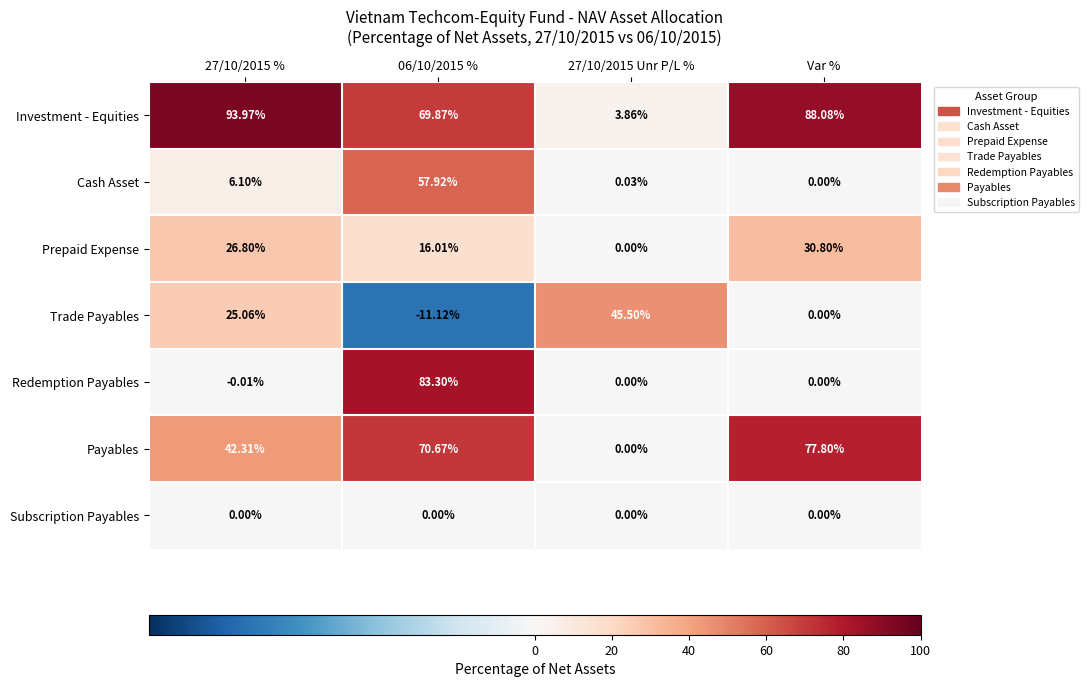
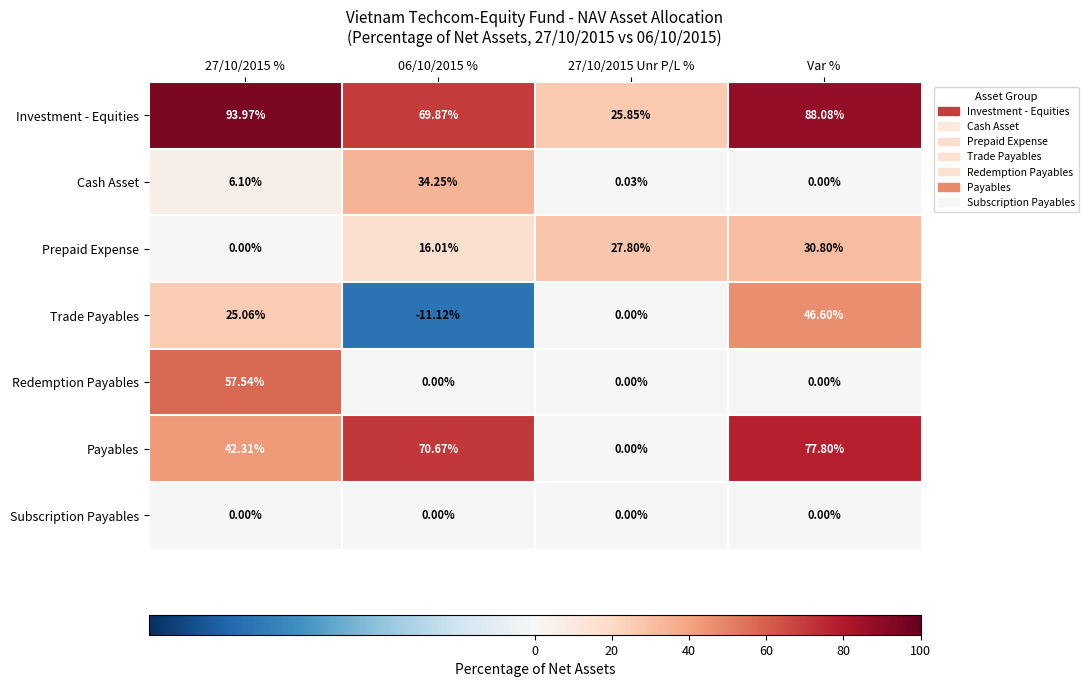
Investment - Equities, 27/10/2015 Unr P/L %: 3.86% -> 25.85%
Cash Asset, 06/10/2015 %: 57.92% -> 34.25%
Prepaid Expense, 27/10/2015 %: 26.80% -> 0.00%
Prepaid Expense, 27/10/2015 Unr P/L %: 0.00% -> 27.80%
Trade Payables, 27/10/2015 Unr P/L %: 45.50% -> 0.00%
Trade Payables, Var %: 0.00% -> 46.60%
Redemption Payables, 27/10/2015 %: -0.01% -> 57.54%
Redemption Payables, 06/10/2015 %: 83.30% -> 0.00%
